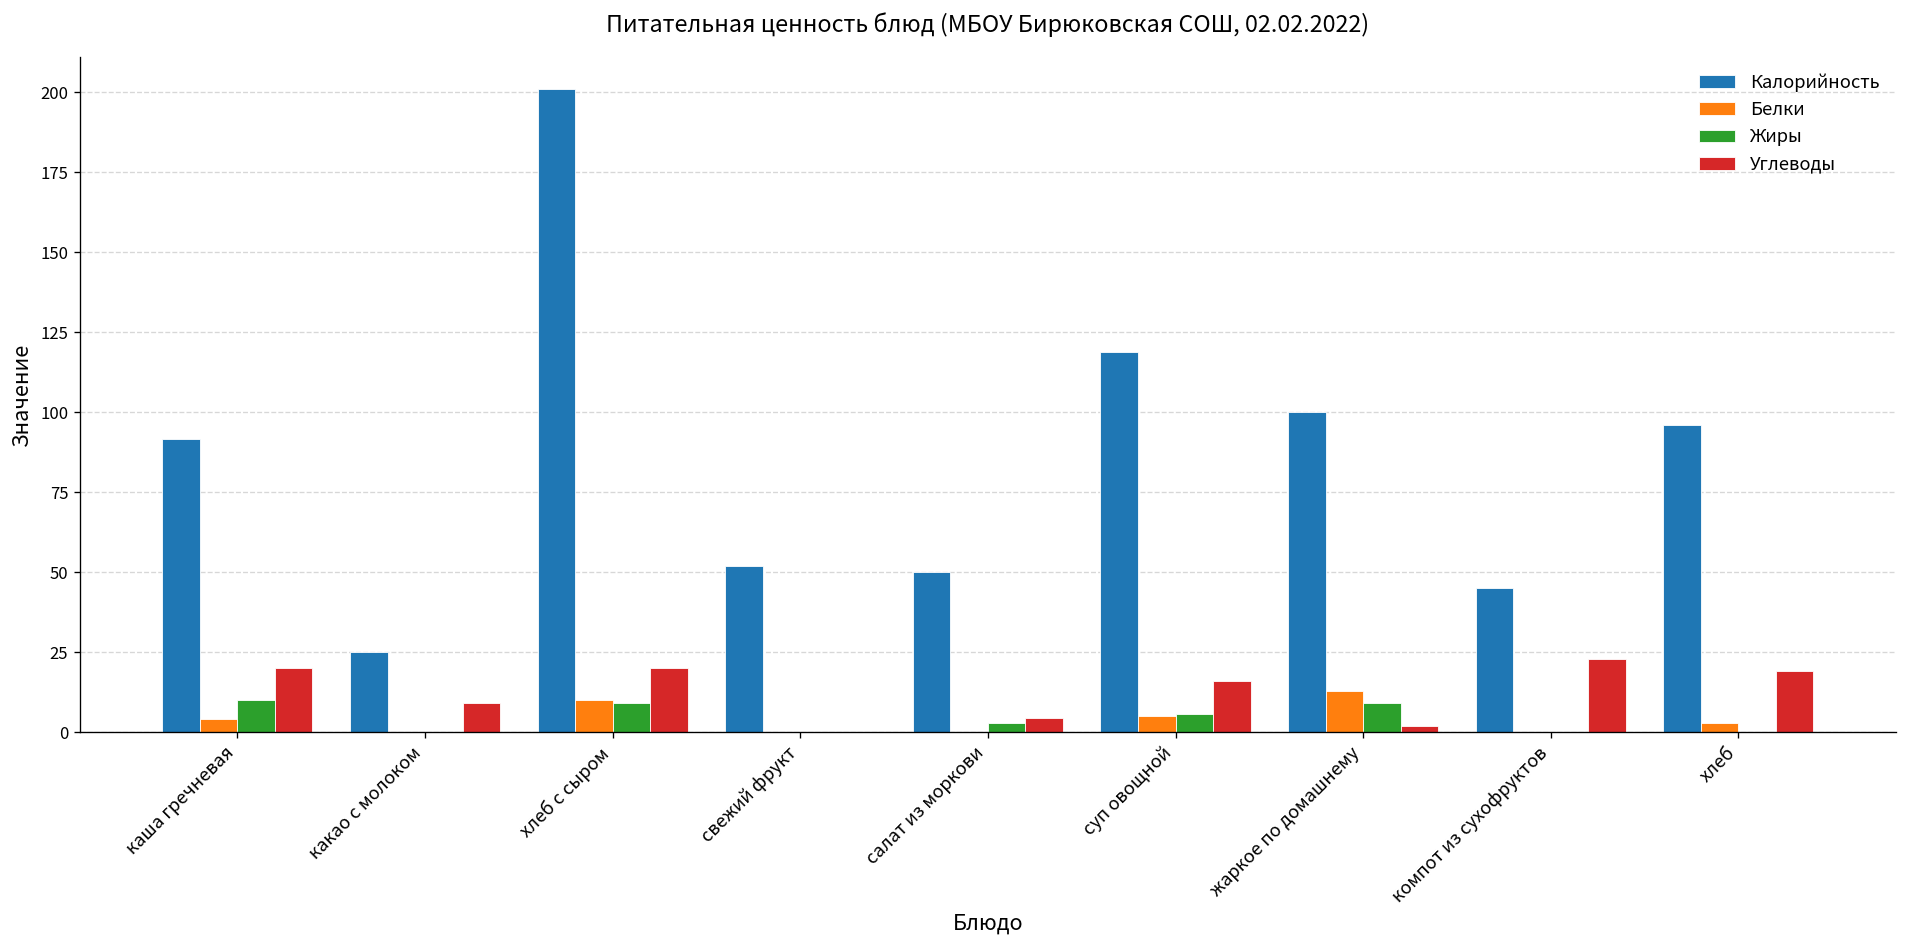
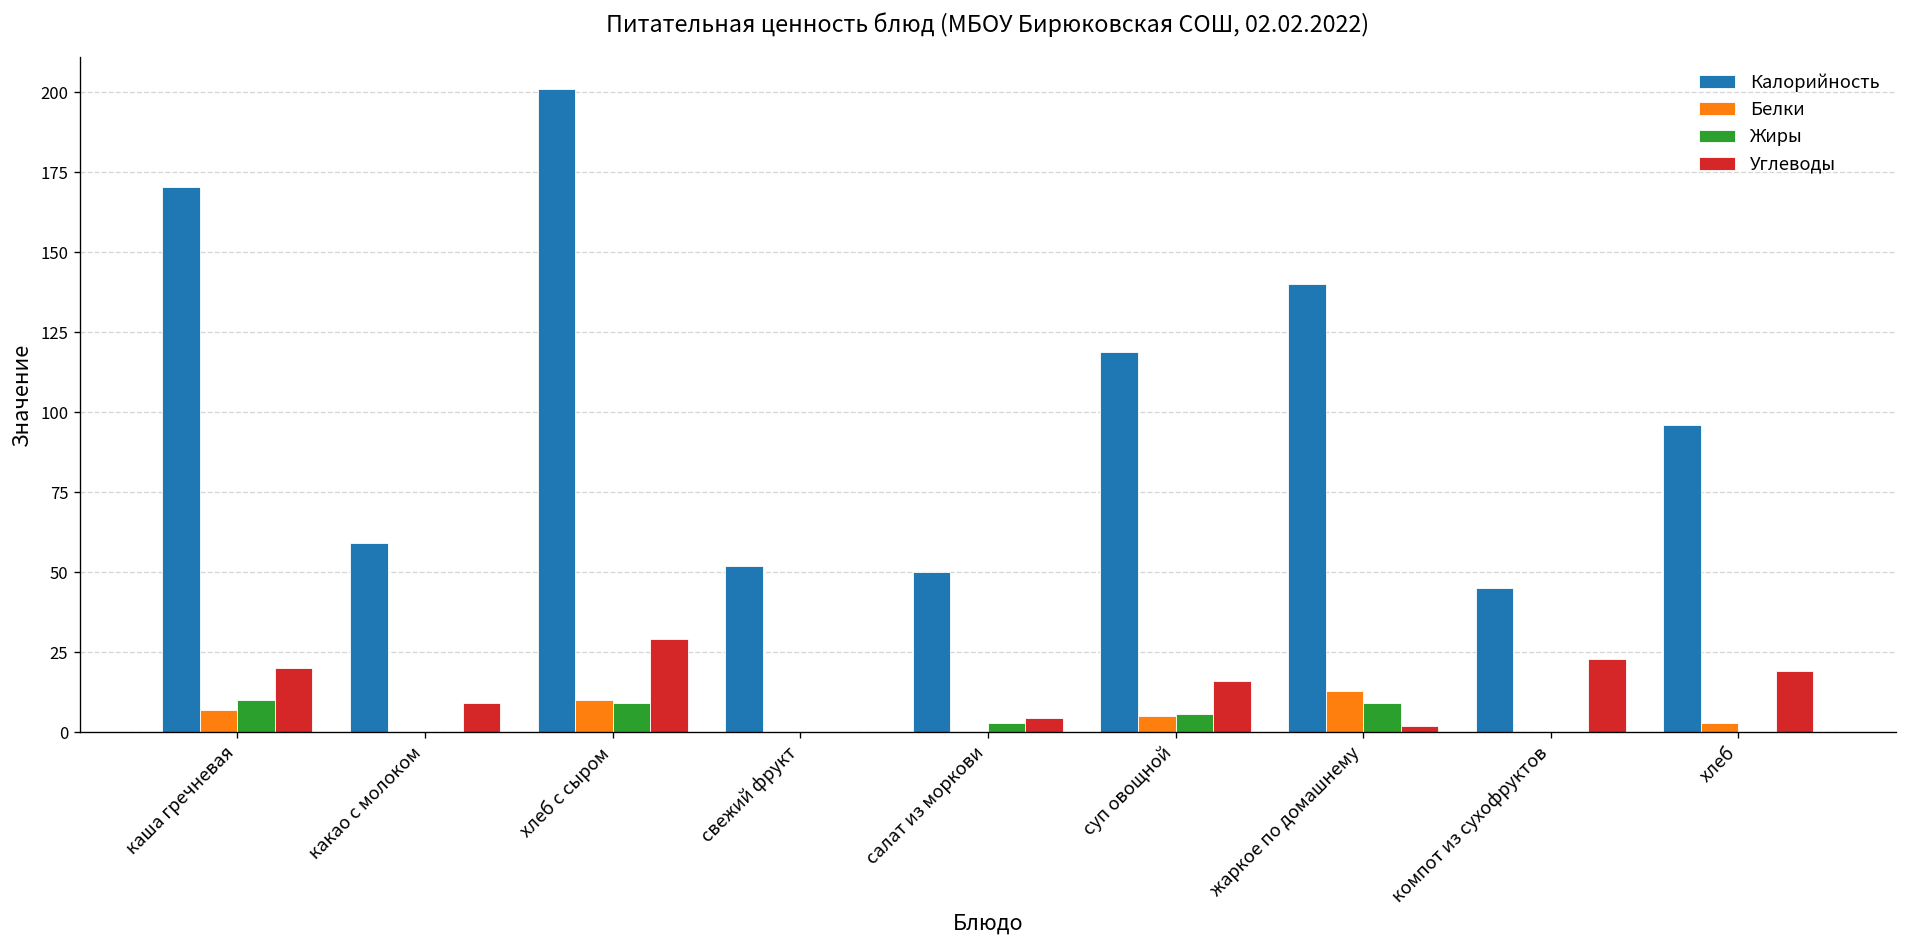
Калорийность, каша гречневая: 92 -> 171
Белки, каша гречневая: 4 -> 7
Калорийность, какао с молоком: 25 -> 59
Углеводы, хлеб с сыром: 20 -> 29
Калорийность, жаркое по домашнему: 100 -> 140
